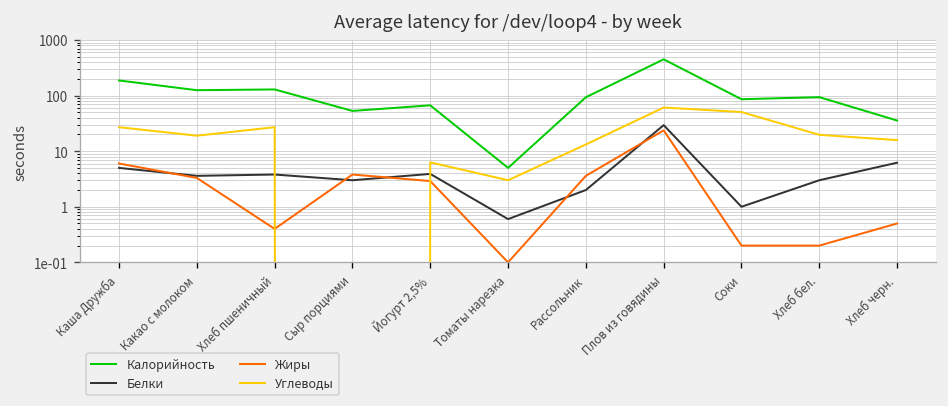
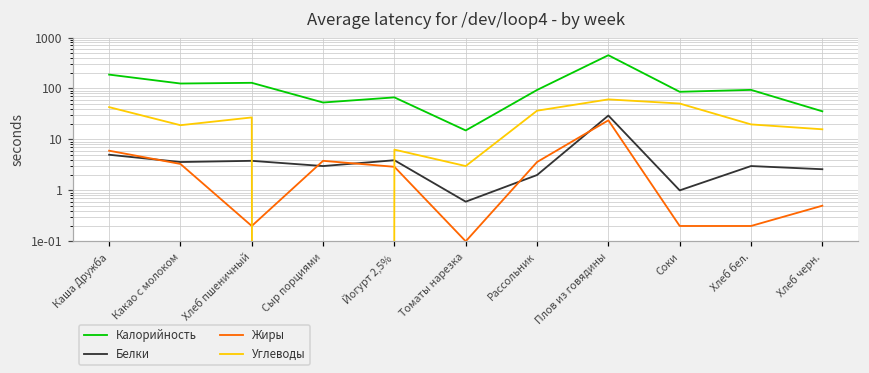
Углеводы, Каша Дружба: 30 -> 40
Жиры, Хлеб пшеничный: 0.4 -> 0.2
Калорийность, Томаты нарезка: 5 -> 15
Углеводы, Рассольник: 13 -> 40
Белки, Хлеб черн.: 6 -> 3
